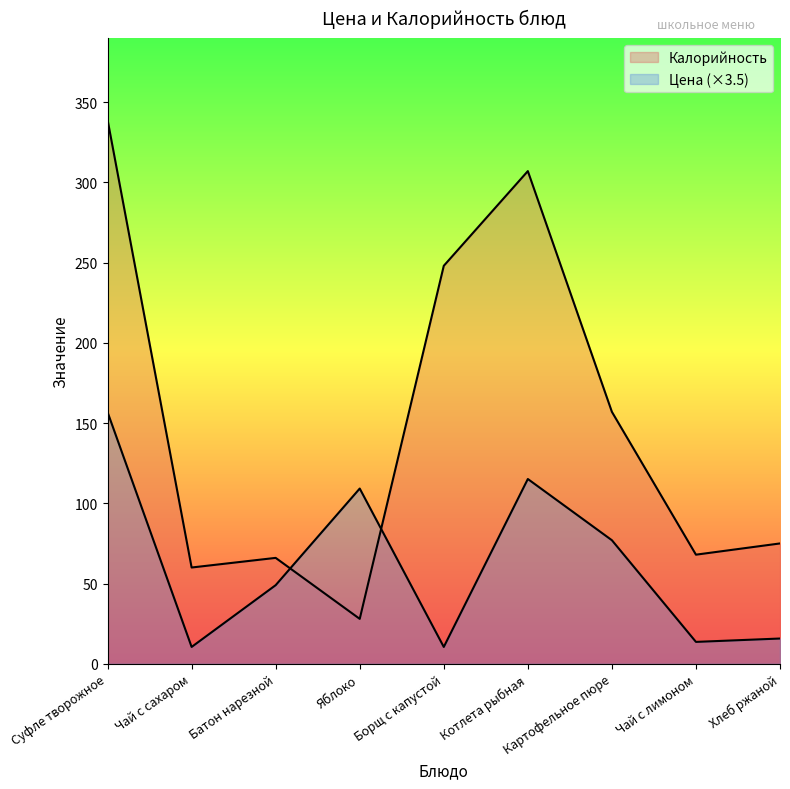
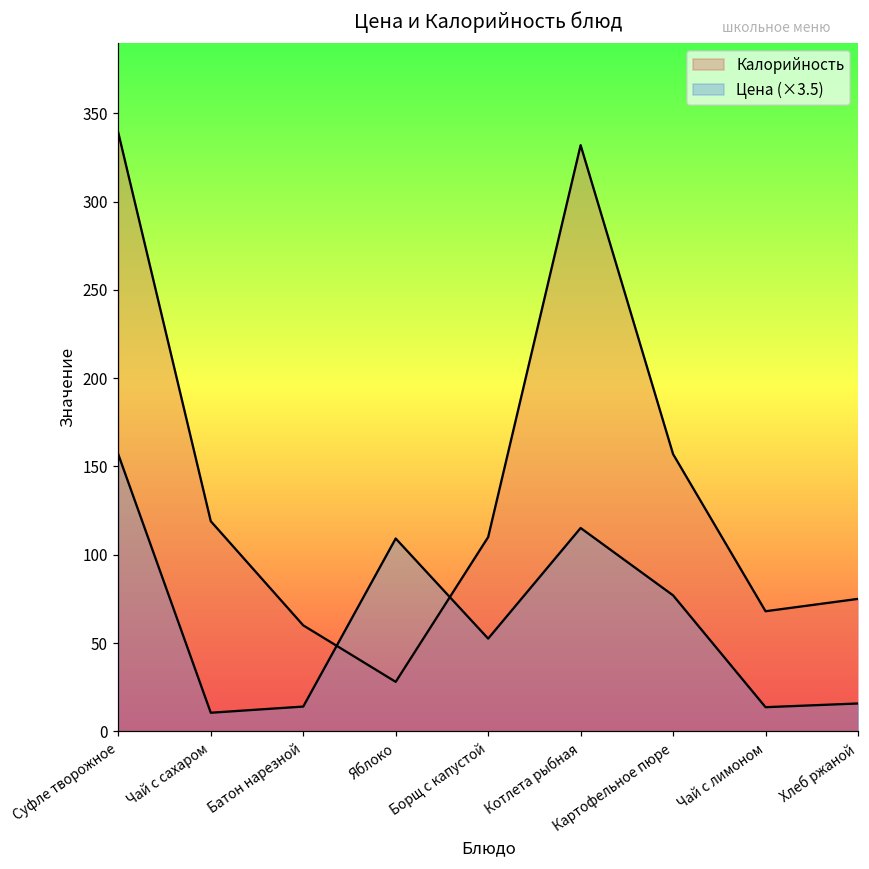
Калорийность, Чай с сахаром: 60 -> 119
Калорийность, Батон нарезной: 66 -> 60
Цена (×3.5), Батон нарезной: 49 -> 14
Калорийность, Борщ с капустой: 248 -> 110
Цена (×3.5), Борщ с капустой: 11 -> 53
Калорийность, Котлета рыбная: 307 -> 332
